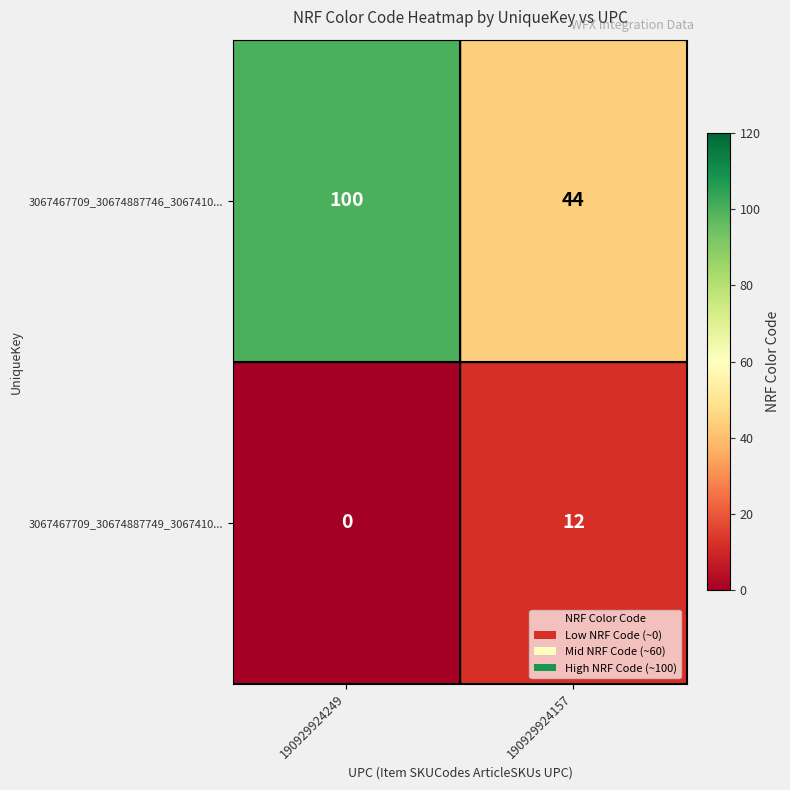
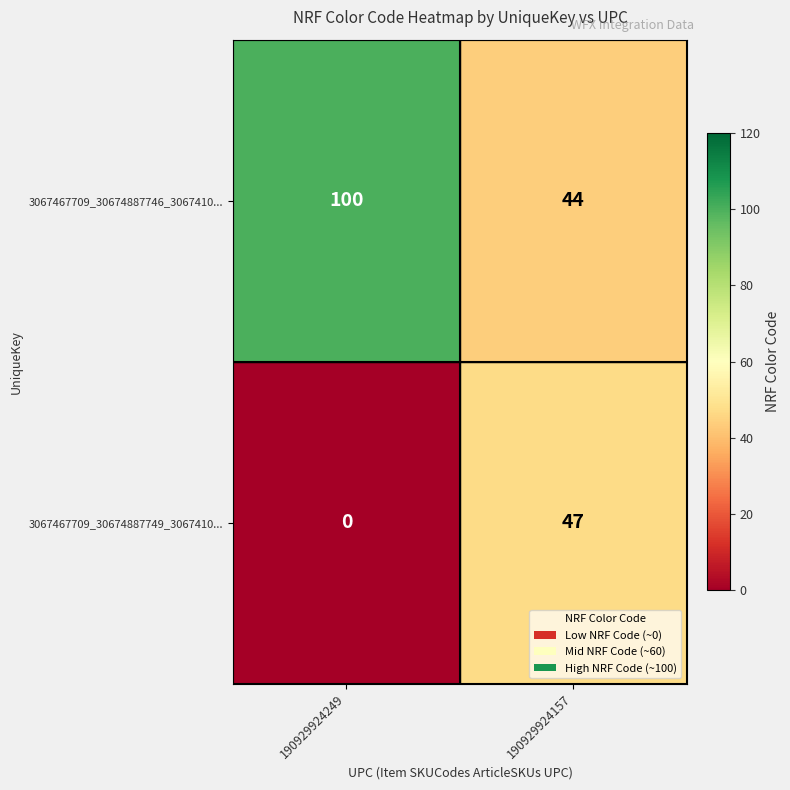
3067467709_30674887749_3067410..., 190929924157: 12 -> 47
